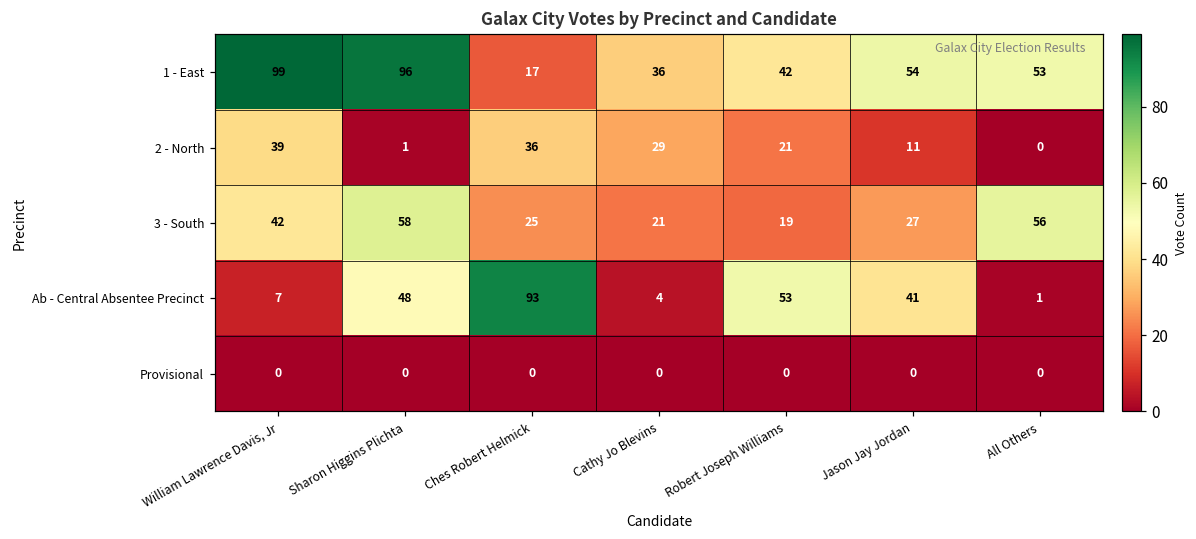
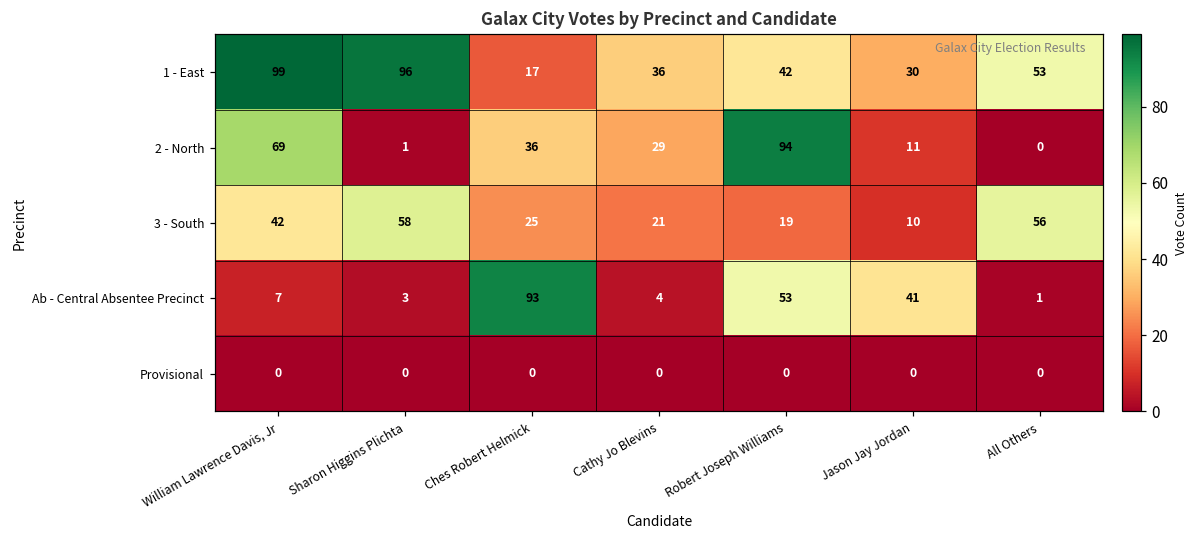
1 - East, Jason Jay Jordan: 54 -> 30
2 - North, William Lawrence Davis, Jr: 39 -> 69
2 - North, Robert Joseph Williams: 21 -> 94
3 - South, Jason Jay Jordan: 27 -> 10
Ab - Central Absentee Precinct, Sharon Higgins Plichta: 48 -> 3
